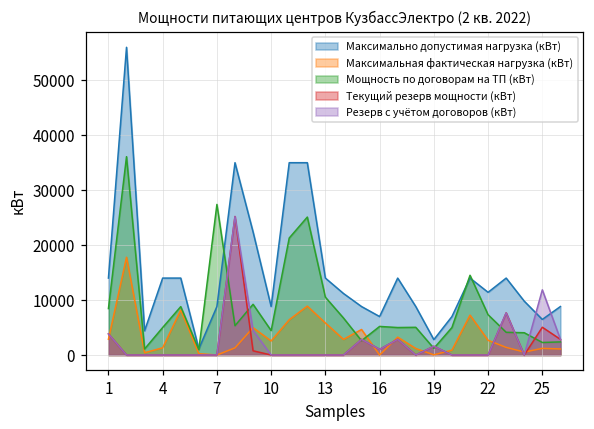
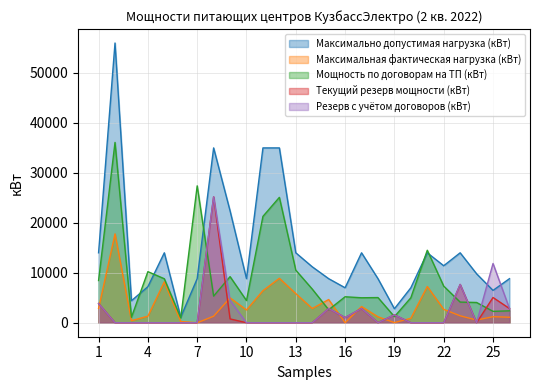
Максимально допустимая нагрузка (кВт), 4: 14000 -> 7000
Мощность по договорам на ТП (кВт), 4: 5000 -> 10000
